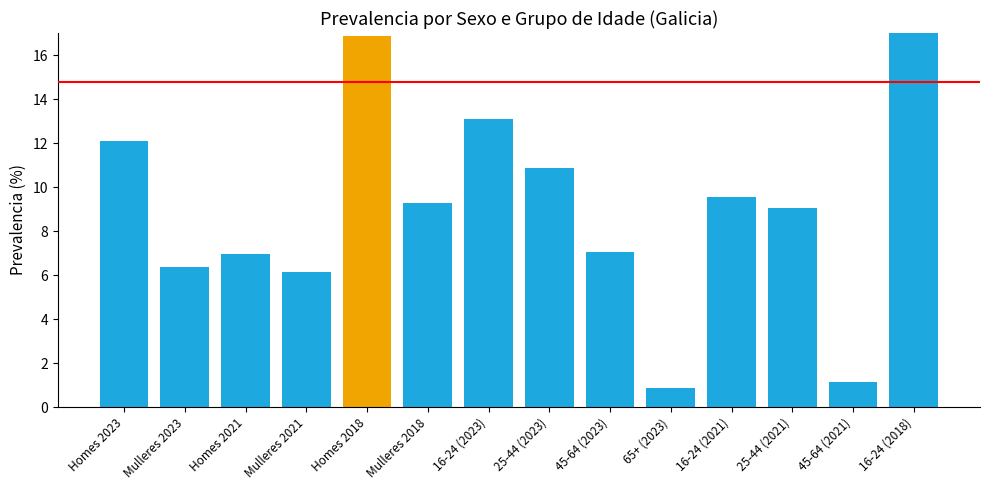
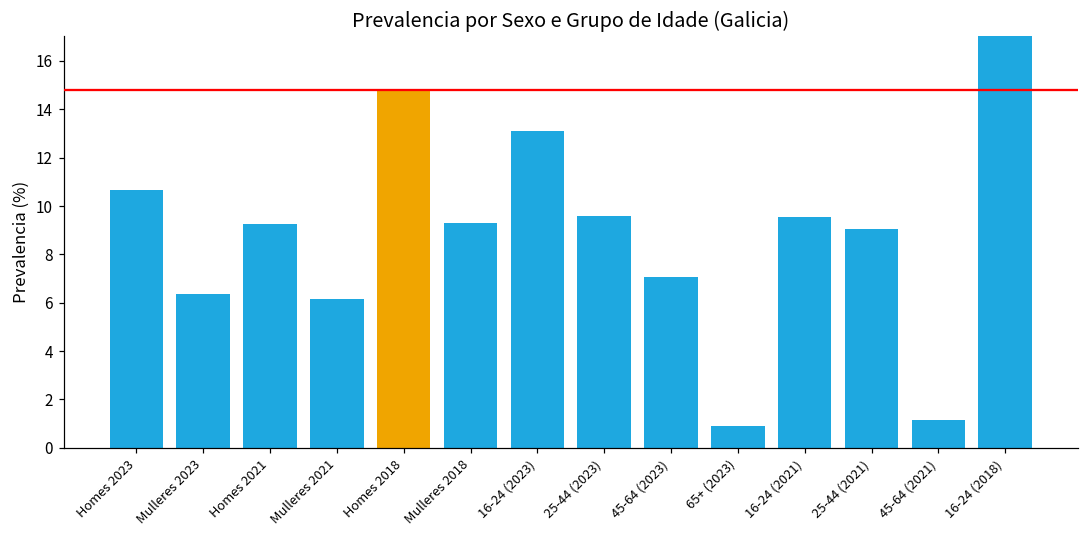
Homes 2023: 12.1 -> 10.7
Homes 2021: 7.0 -> 9.3
Homes 2018: 16.9 -> 14.8
25-44 (2023): 10.9 -> 9.6
